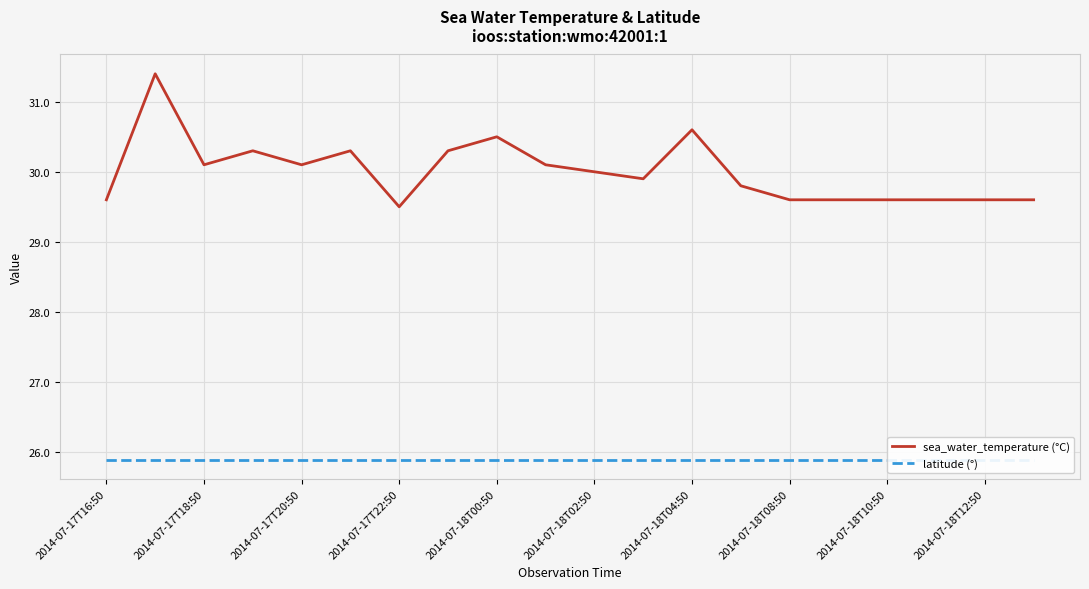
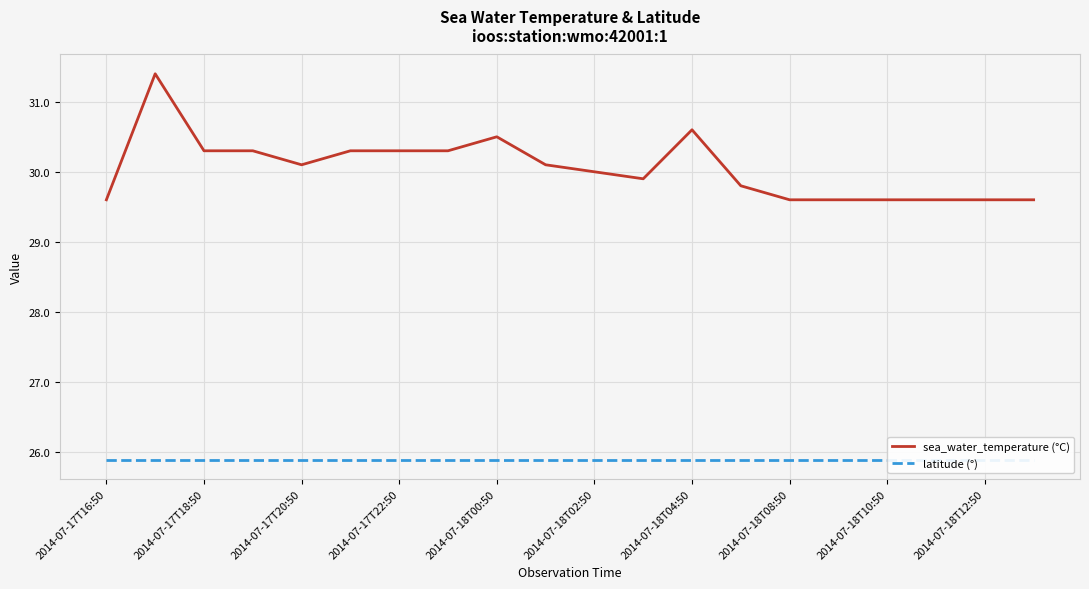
sea_water_temperature (°C), 2014-07-17T18:50: 30.1 -> 30.3
sea_water_temperature (°C), 2014-07-17T22:50: 29.5 -> 30.3
